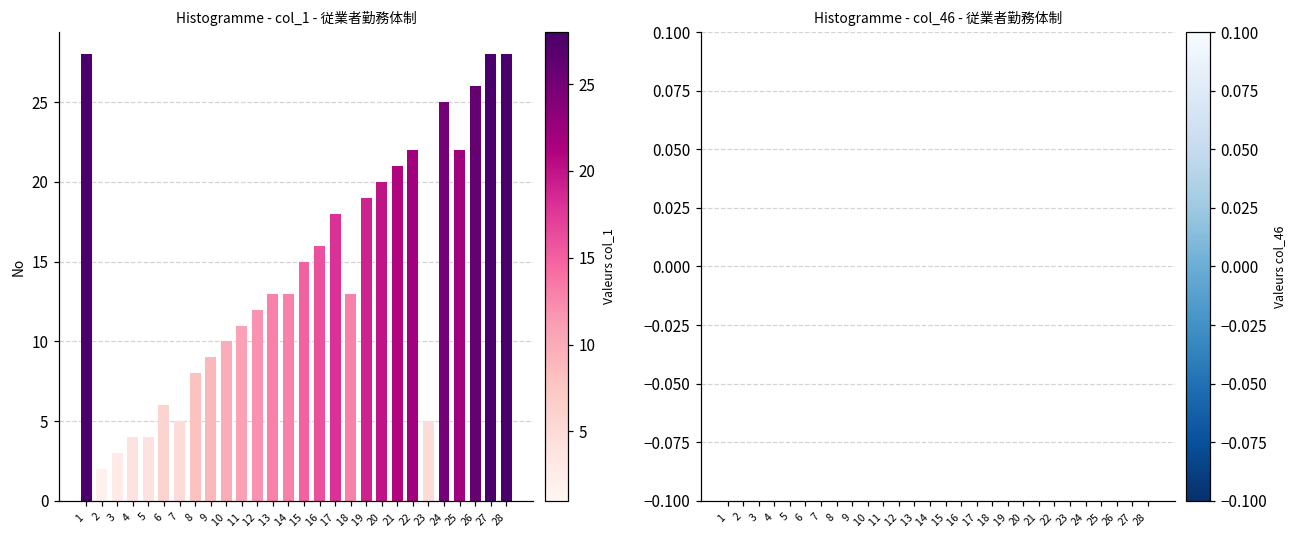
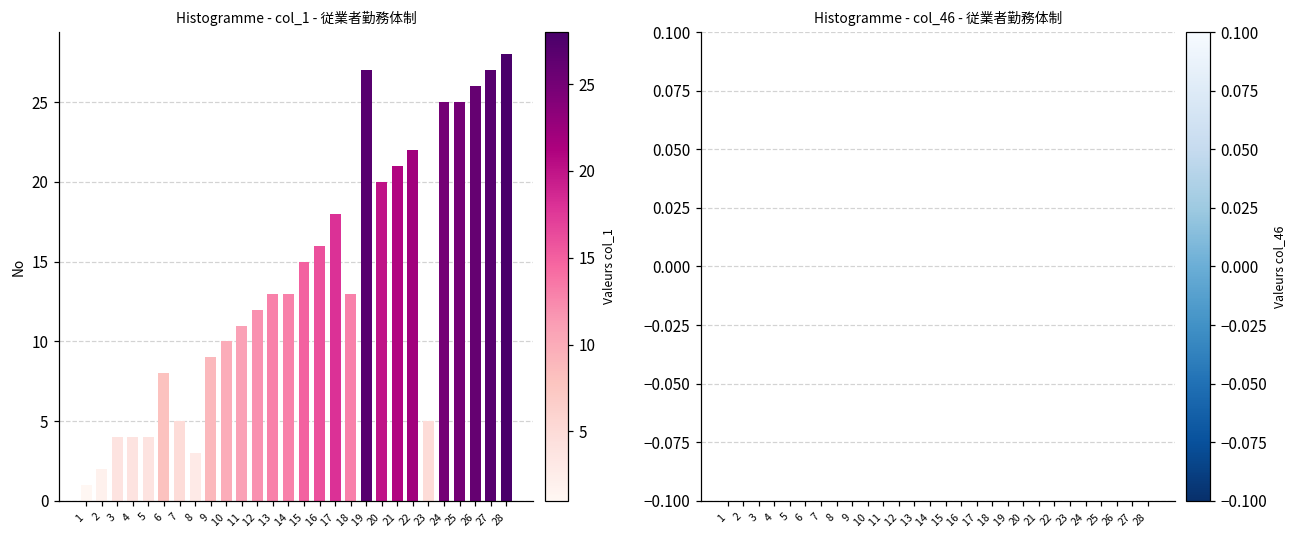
Histogramme - col_1 - 従業者勤務体制, 1: 28 -> 1
Histogramme - col_1 - 従業者勤務体制, 3: 3 -> 4
Histogramme - col_1 - 従業者勤務体制, 6: 6 -> 8
Histogramme - col_1 - 従業者勤務体制, 8: 8 -> 3
Histogramme - col_1 - 従業者勤務体制, 19: 19 -> 27
Histogramme - col_1 - 従業者勤務体制, 25: 22 -> 25
Histogramme - col_1 - 従業者勤務体制, 27: 28 -> 27
